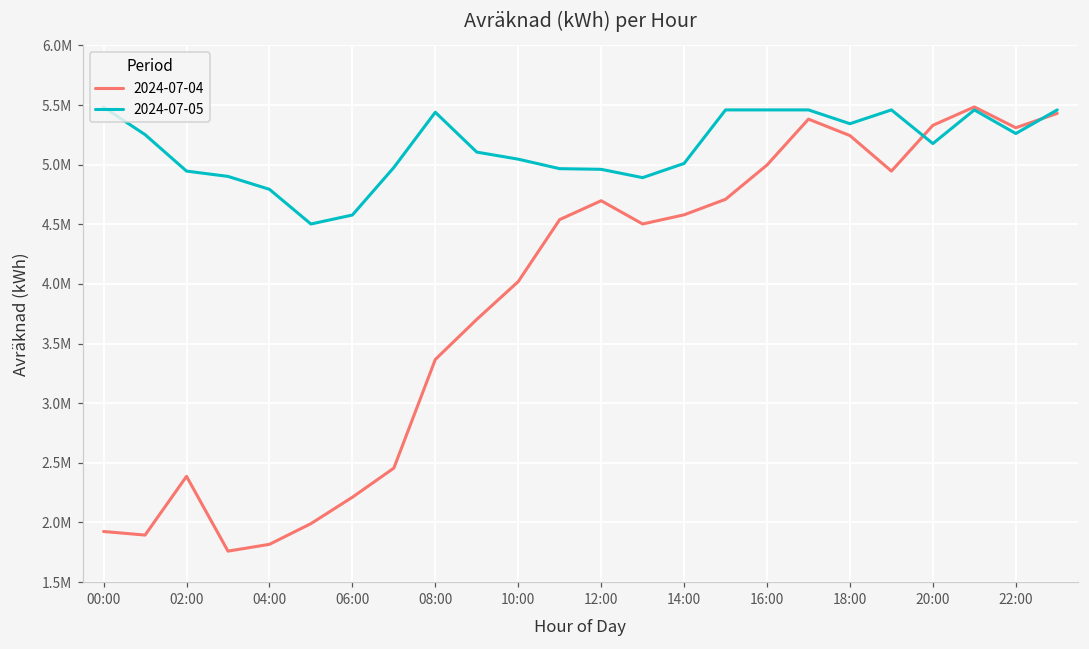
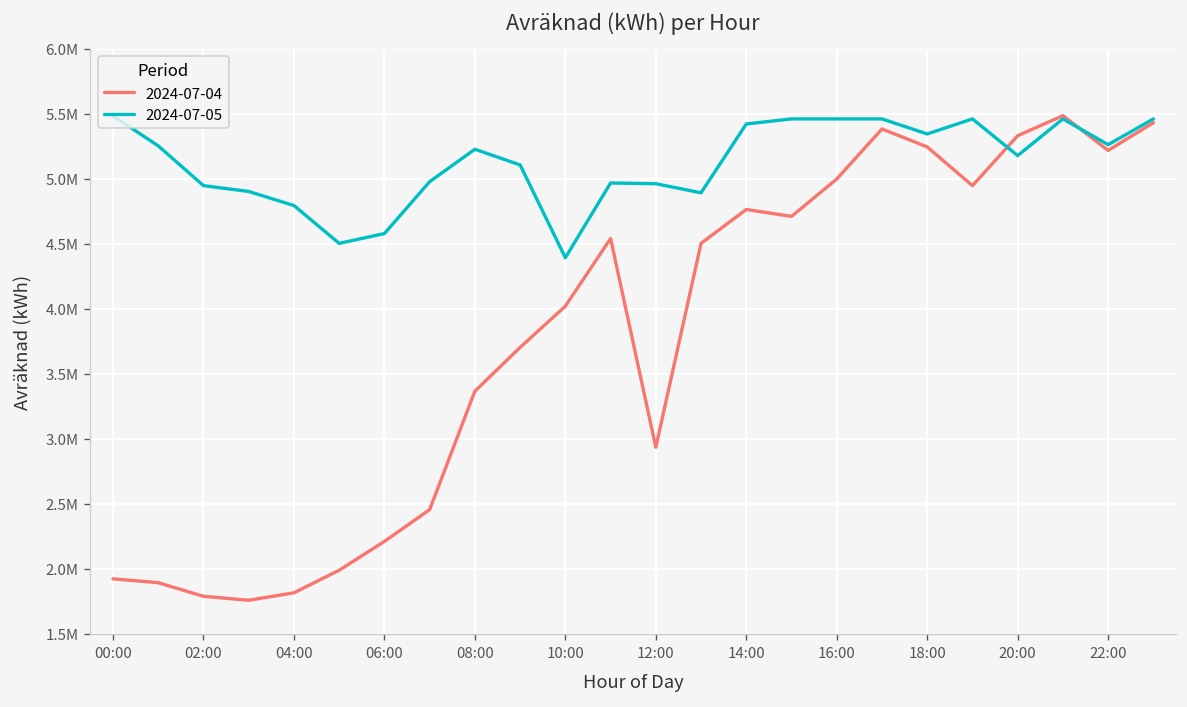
2024-07-04, 02:00: 2390000 -> 1790000
2024-07-05, 08:00: 5440000 -> 5230000
2024-07-05, 10:00: 5050000 -> 4390000
2024-07-04, 12:00: 4700000 -> 2940000
2024-07-04, 14:00: 4580000 -> 4760000
2024-07-05, 14:00: 5010000 -> 5420000
2024-07-04, 22:00: 5310000 -> 5220000
